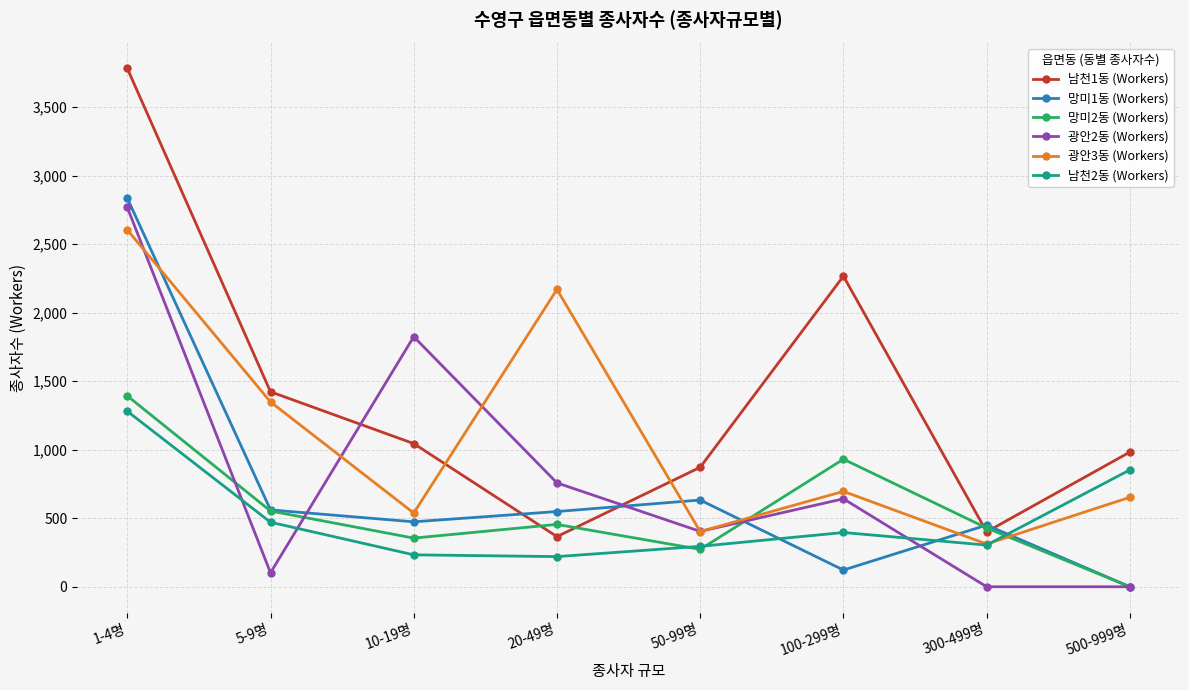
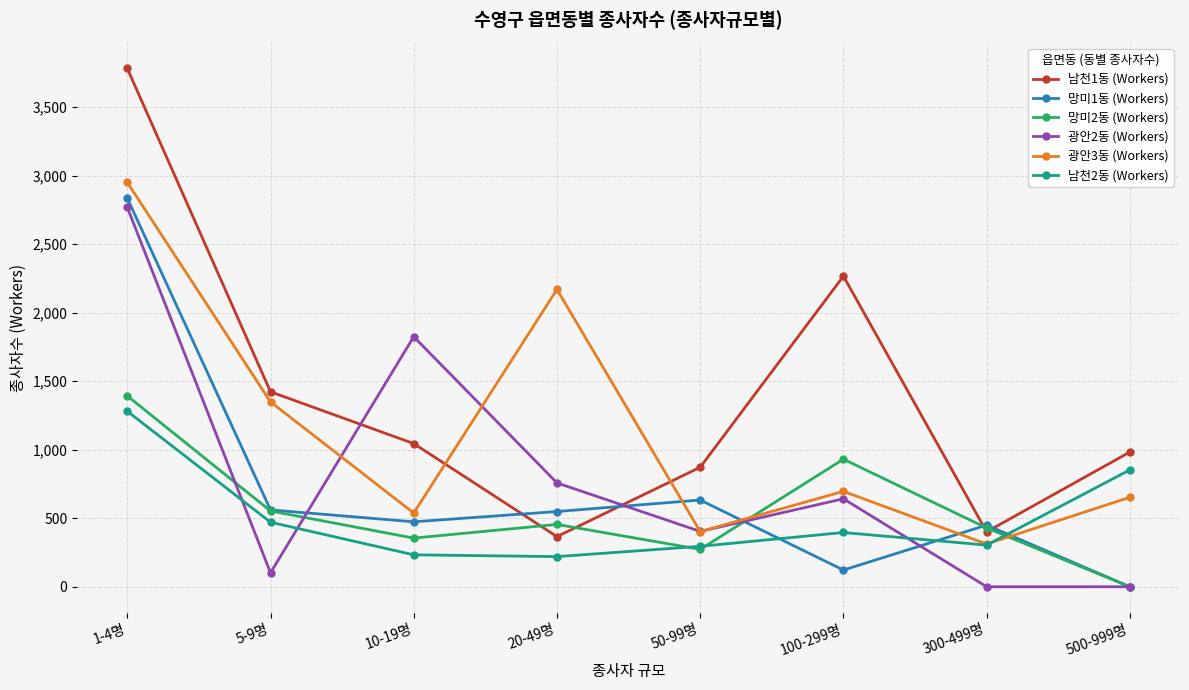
광안3동 (Workers), 1-4명: 2,610 -> 2,950
